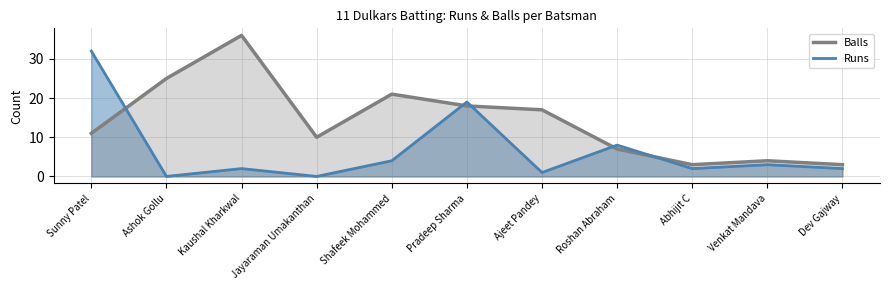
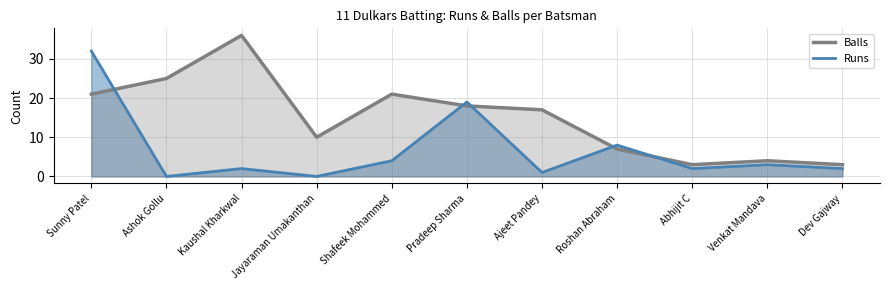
Balls, Sunny Patel: 11 -> 21
